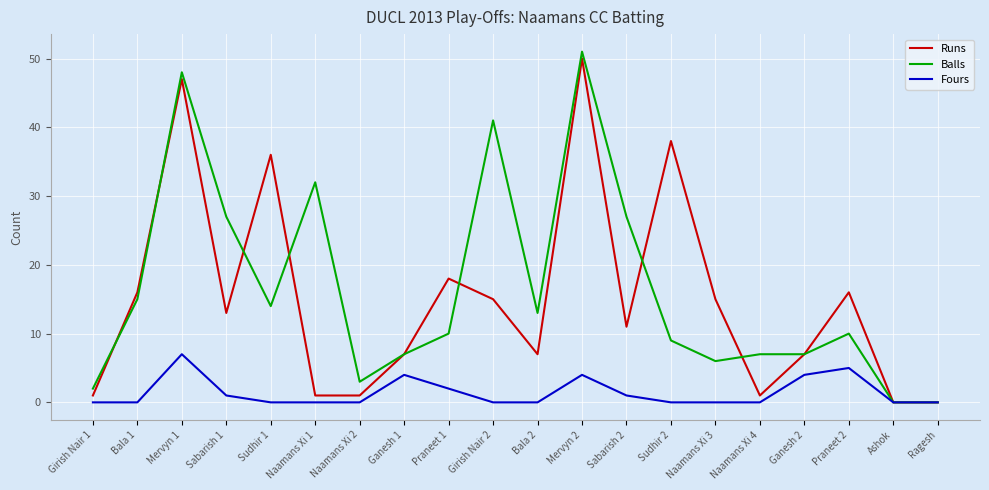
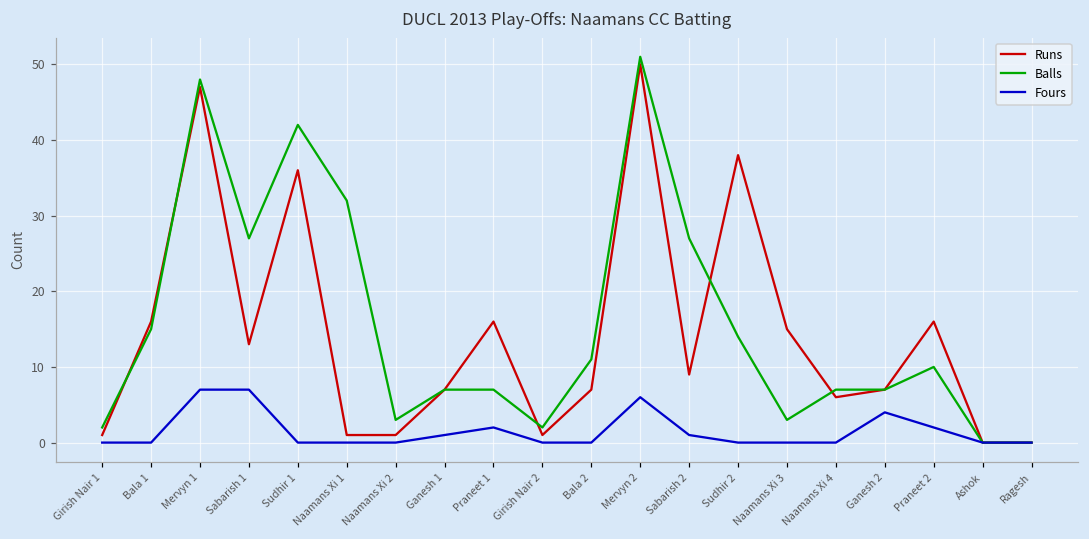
Fours, Sabarish 1: 1 -> 7
Balls, Sudhir 1: 14 -> 42
Fours, Ganesh 1: 4 -> 1
Runs, Praneet 1: 18 -> 16
Balls, Praneet 1: 10 -> 7
Runs, Girish Nair 2: 15 -> 1
Balls, Girish Nair 2: 41 -> 2
Balls, Bala 2: 13 -> 11
Fours, Mervyn 2: 4 -> 6
Runs, Sabarish 2: 11 -> 9
Balls, Sudhir 2: 9 -> 14
Balls, Naamans Xi 3: 6 -> 3
Runs, Naamans Xi 4: 1 -> 6
Fours, Praneet 2: 5 -> 2
